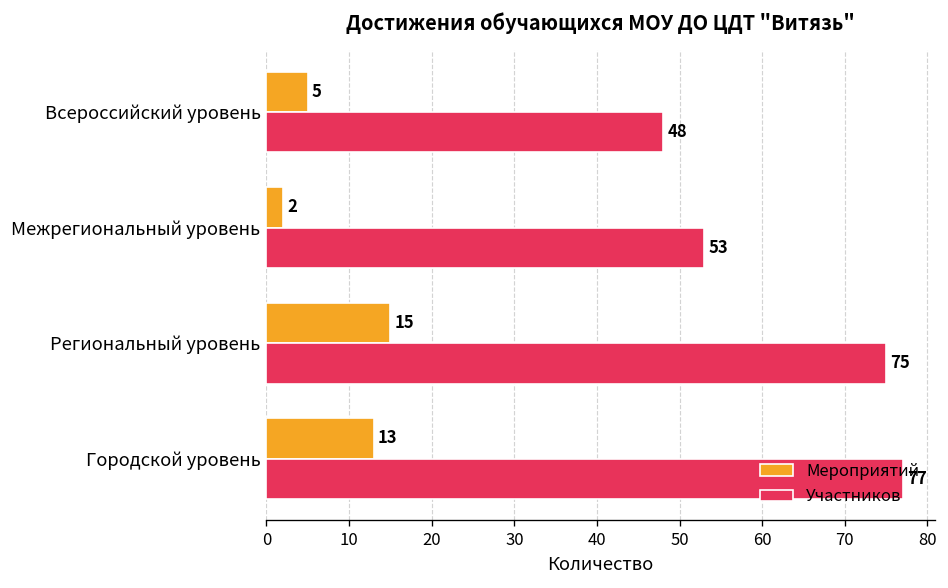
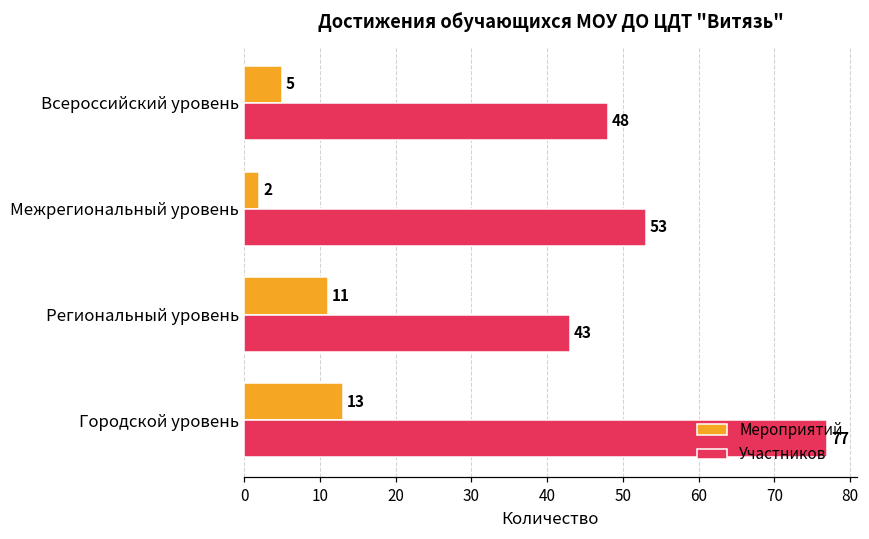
Мероприятий, Региональный уровень: 15 -> 11
Участников, Региональный уровень: 75 -> 43
